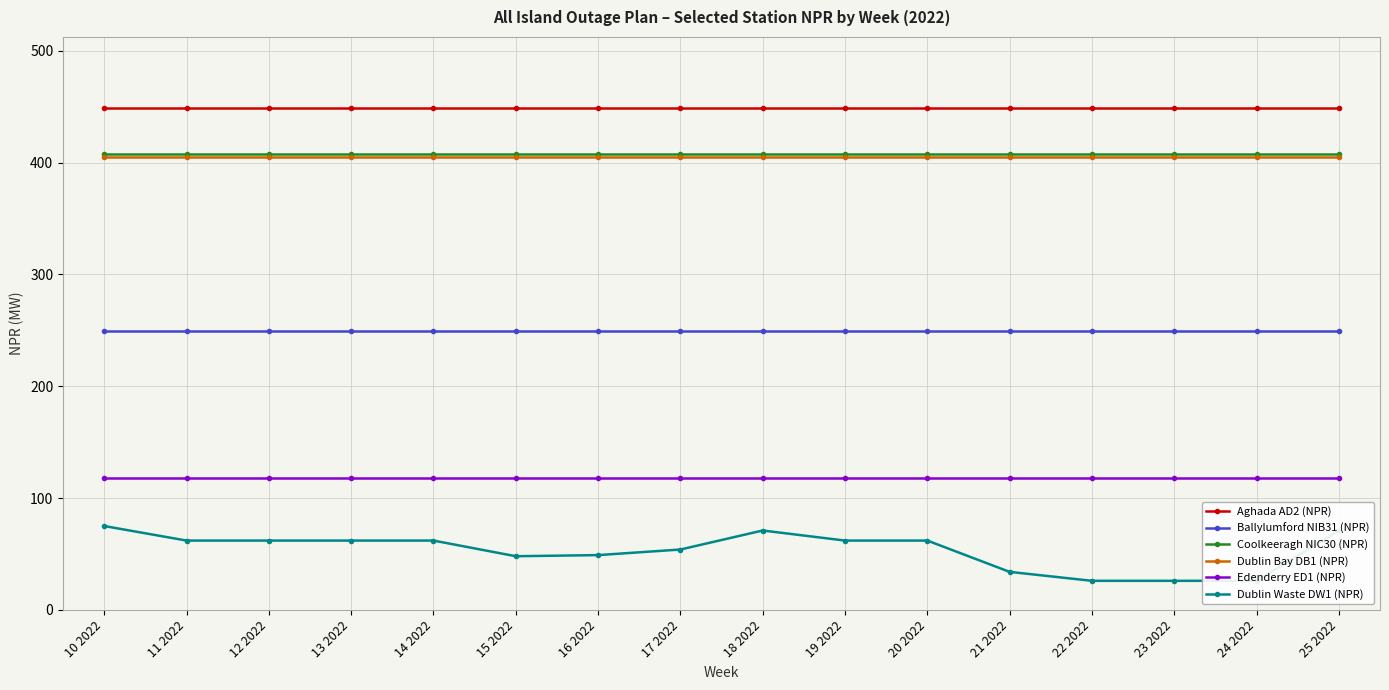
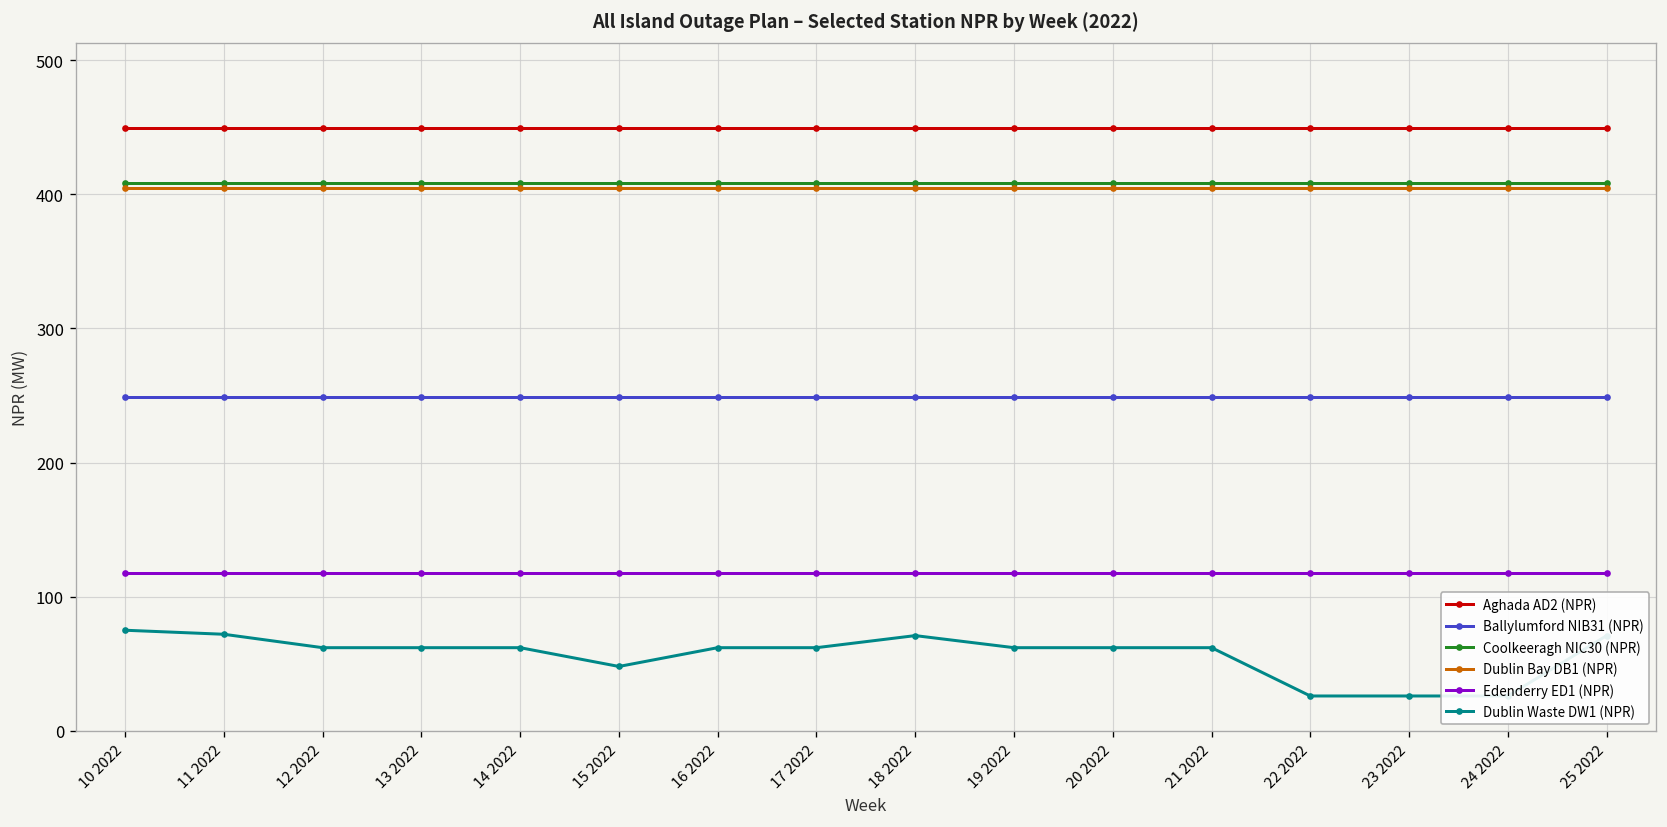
Dublin Waste DW1 (NPR), 11 2022: 62 -> 72
Dublin Waste DW1 (NPR), 16 2022: 49 -> 62
Dublin Waste DW1 (NPR), 17 2022: 54 -> 62
Dublin Waste DW1 (NPR), 21 2022: 34 -> 62
